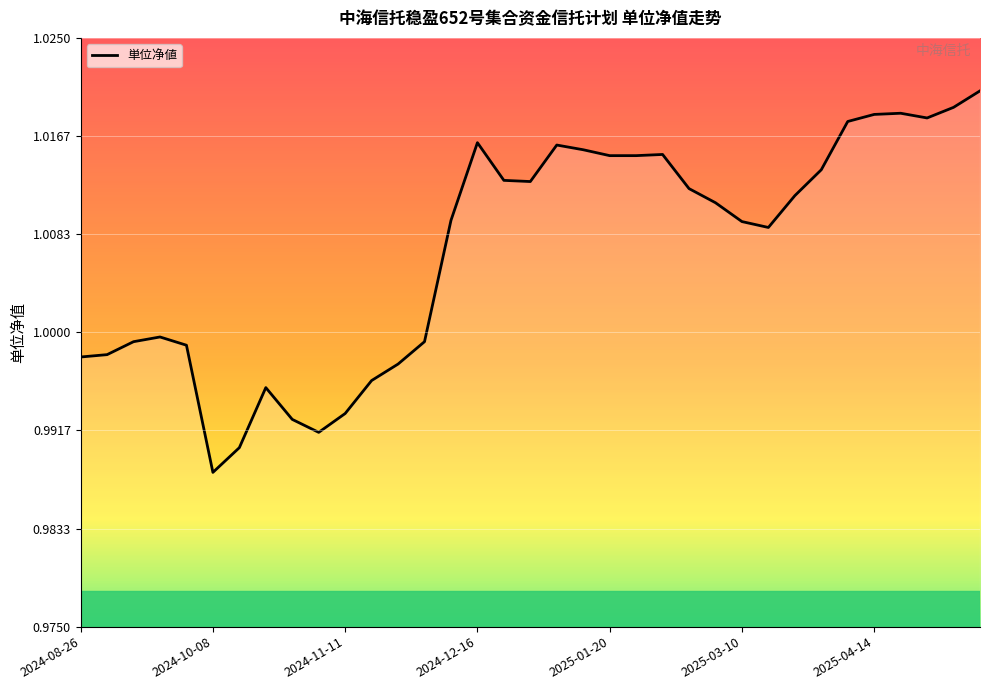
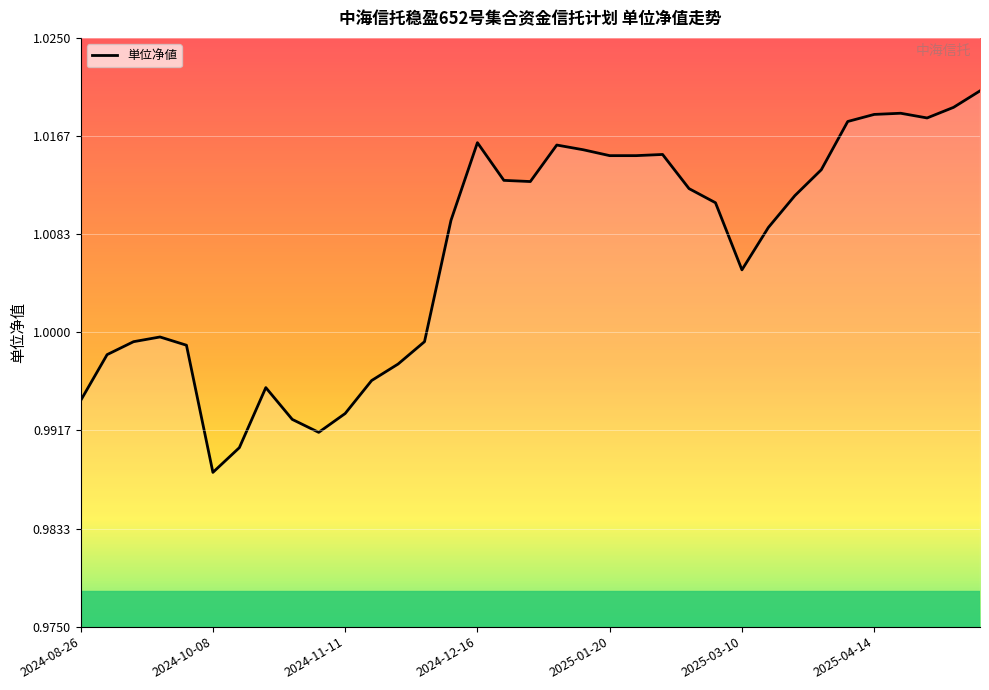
2024-08-26: 0.9979 -> 0.9942
2025-03-10: 1.0094 -> 1.0053
